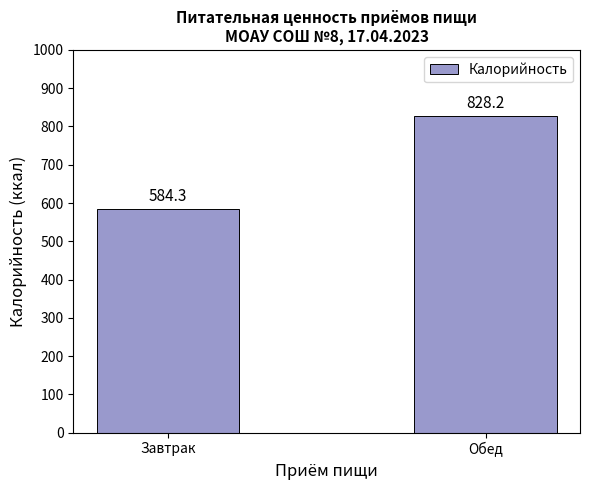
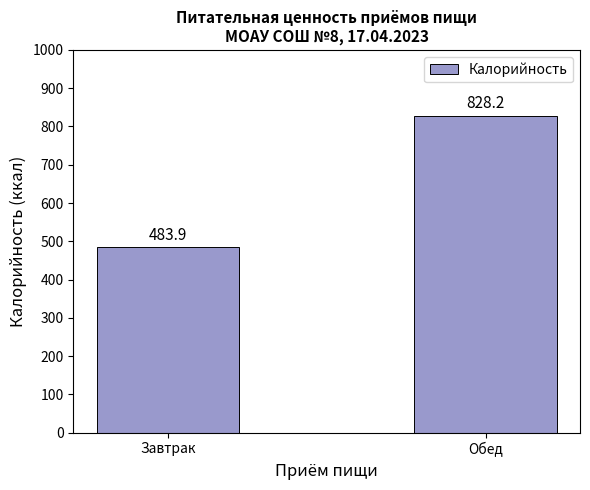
Завтрак: 584.3 -> 483.9
